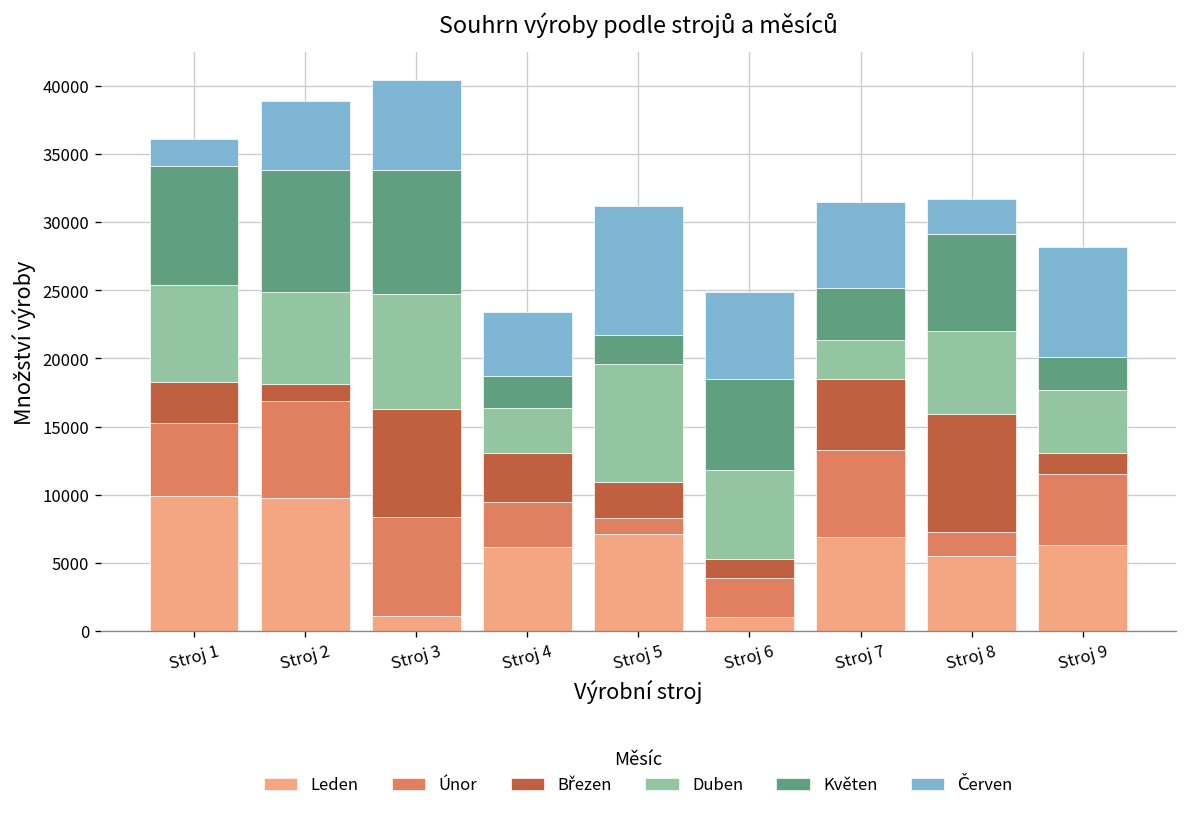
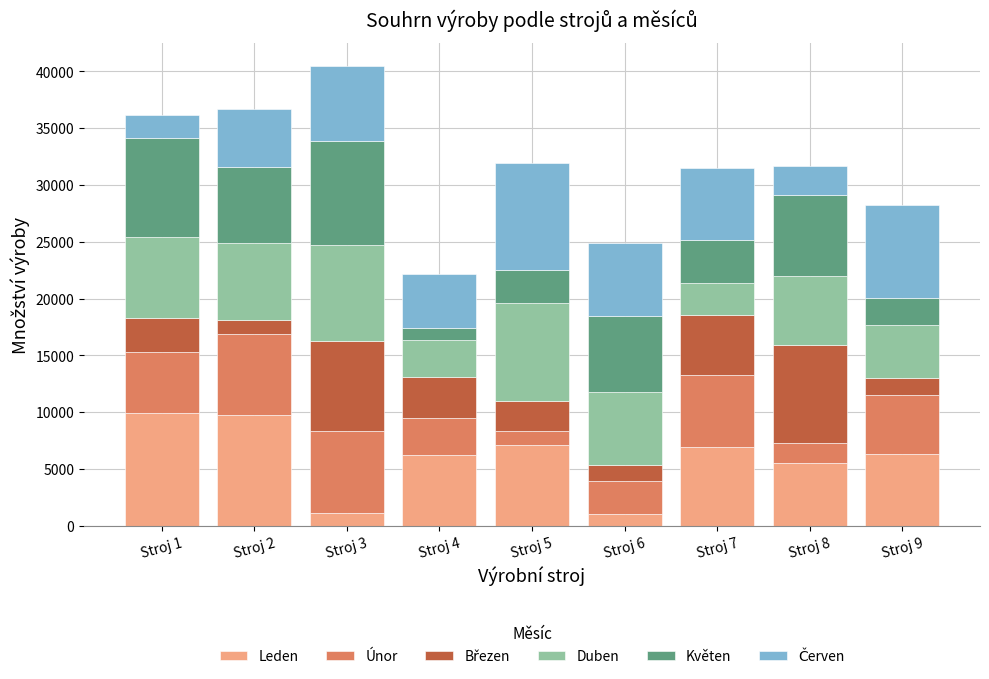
Květen, Stroj 2: 9000 -> 6700
Květen, Stroj 4: 2300 -> 1000
Květen, Stroj 5: 2100 -> 2900
